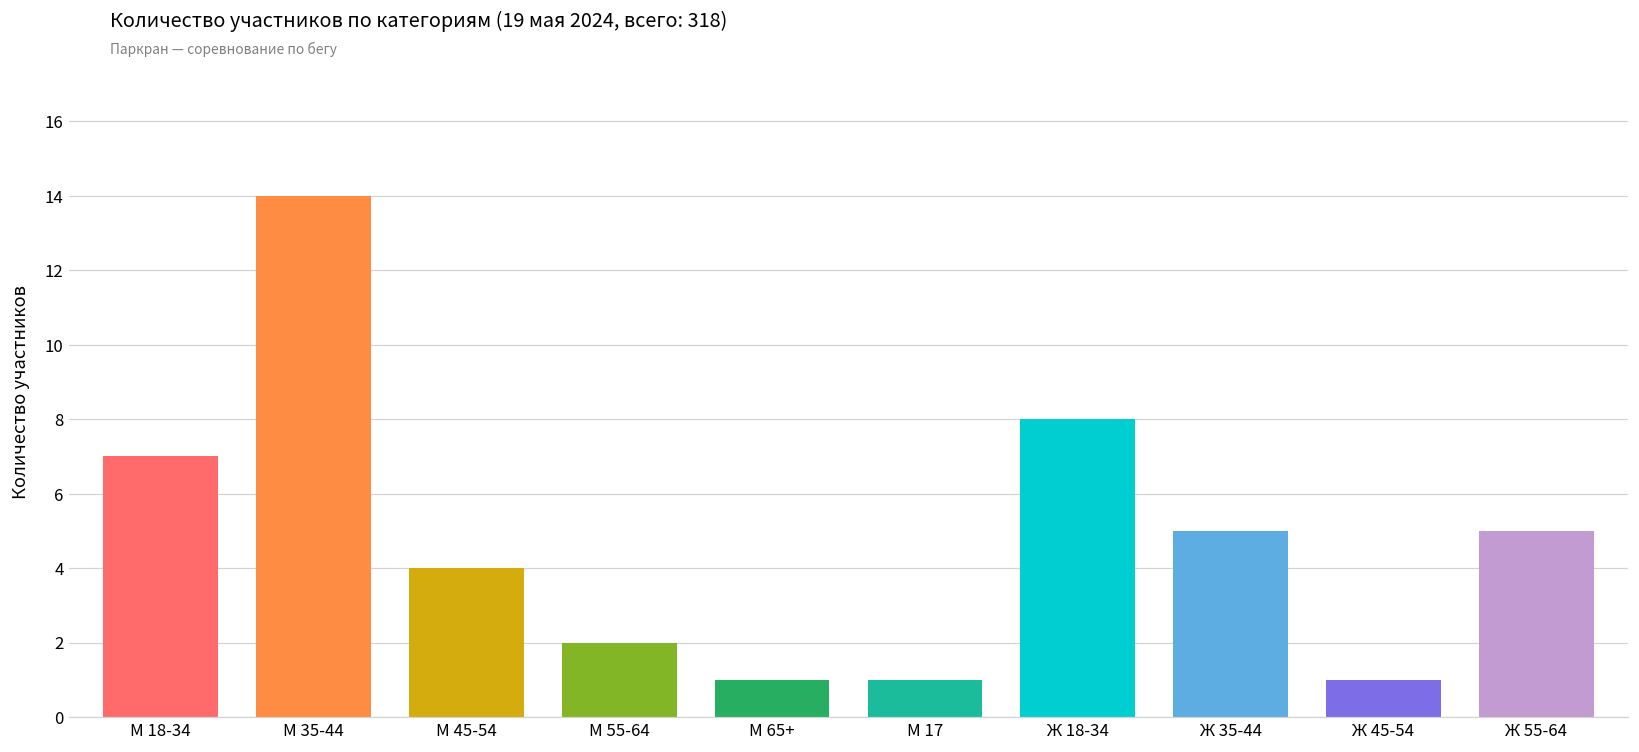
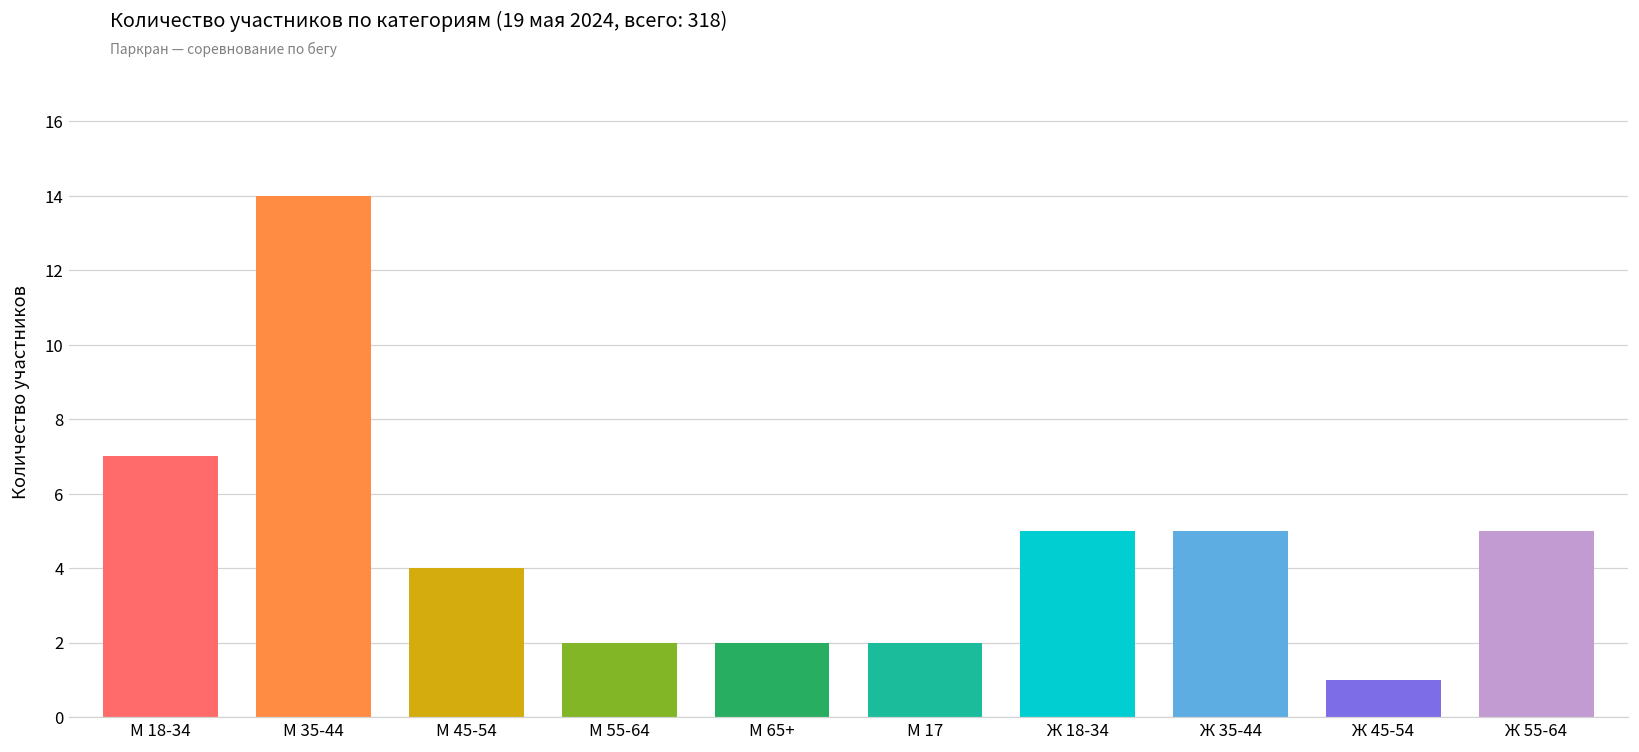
М 65+: 1 -> 2
М 17: 1 -> 2
Ж 18-34: 8 -> 5
